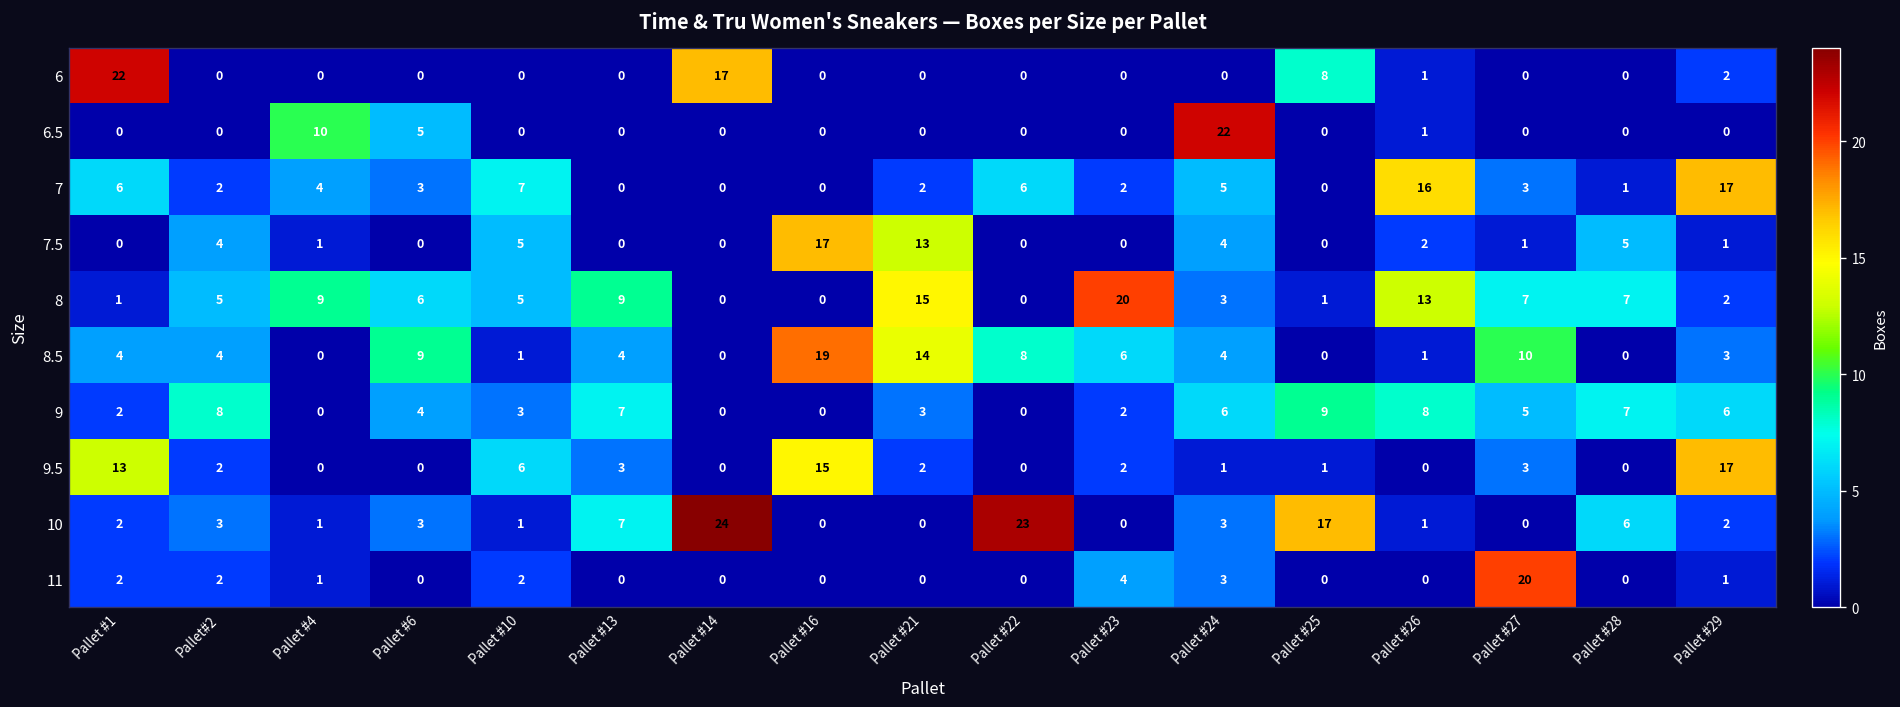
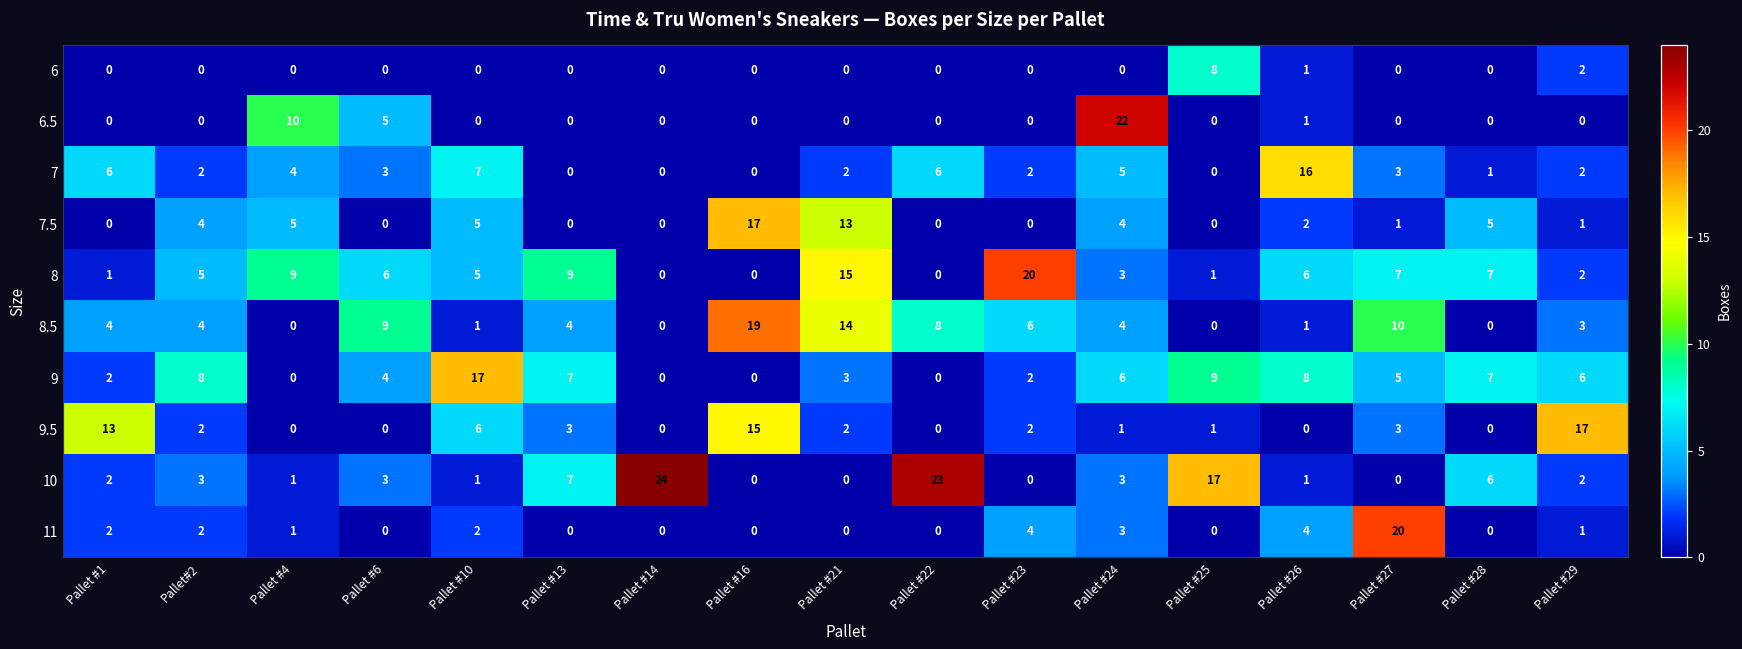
6, Pallet #1: 22 -> 0
6, Pallet #14: 17 -> 0
7, Pallet #29: 17 -> 2
7.5, Pallet #4: 1 -> 5
8, Pallet #26: 13 -> 6
9, Pallet #10: 3 -> 17
11, Pallet #26: 0 -> 4
